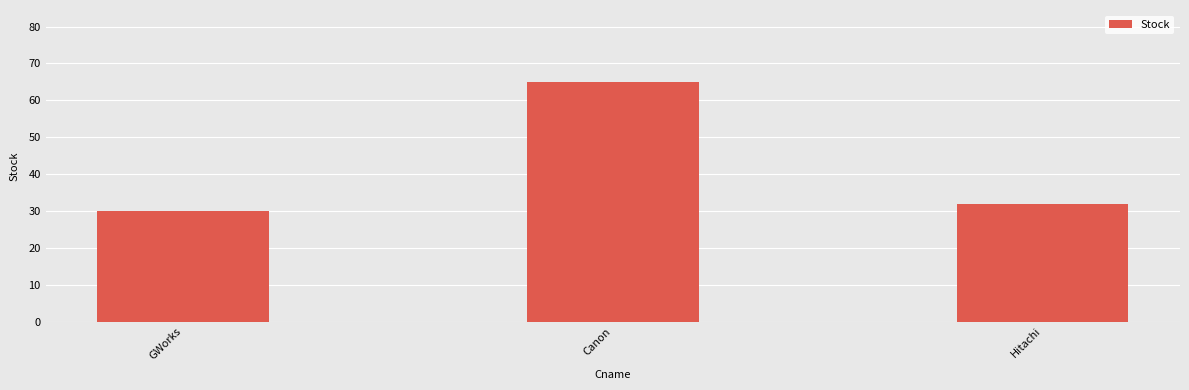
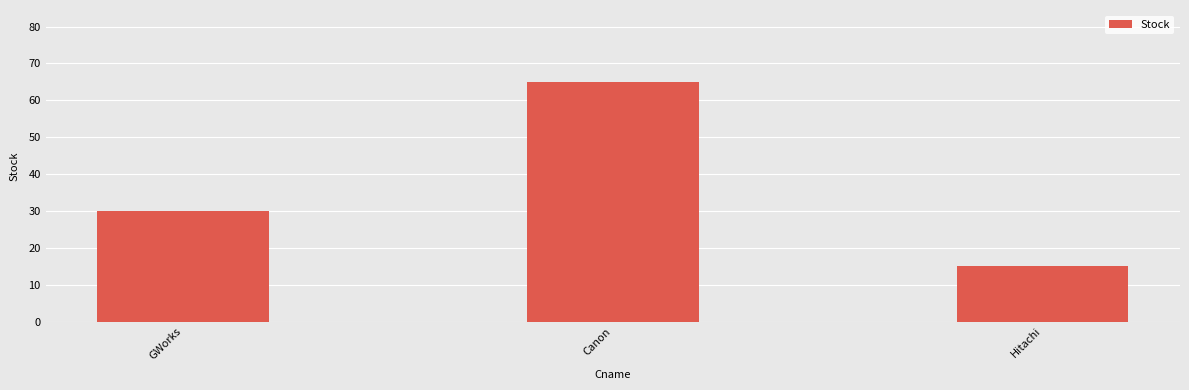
Hitachi: 32 -> 15
